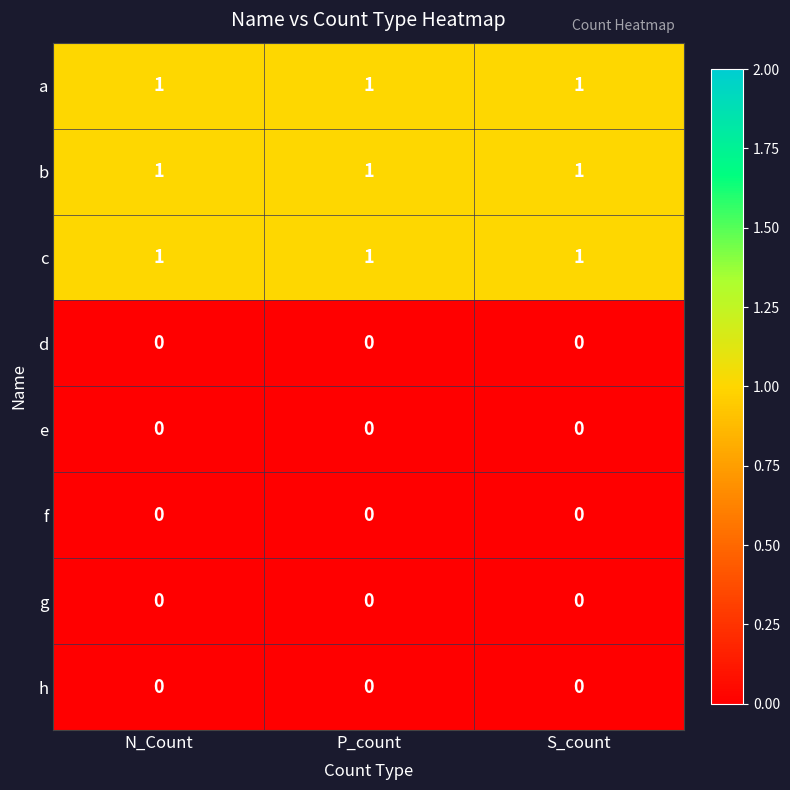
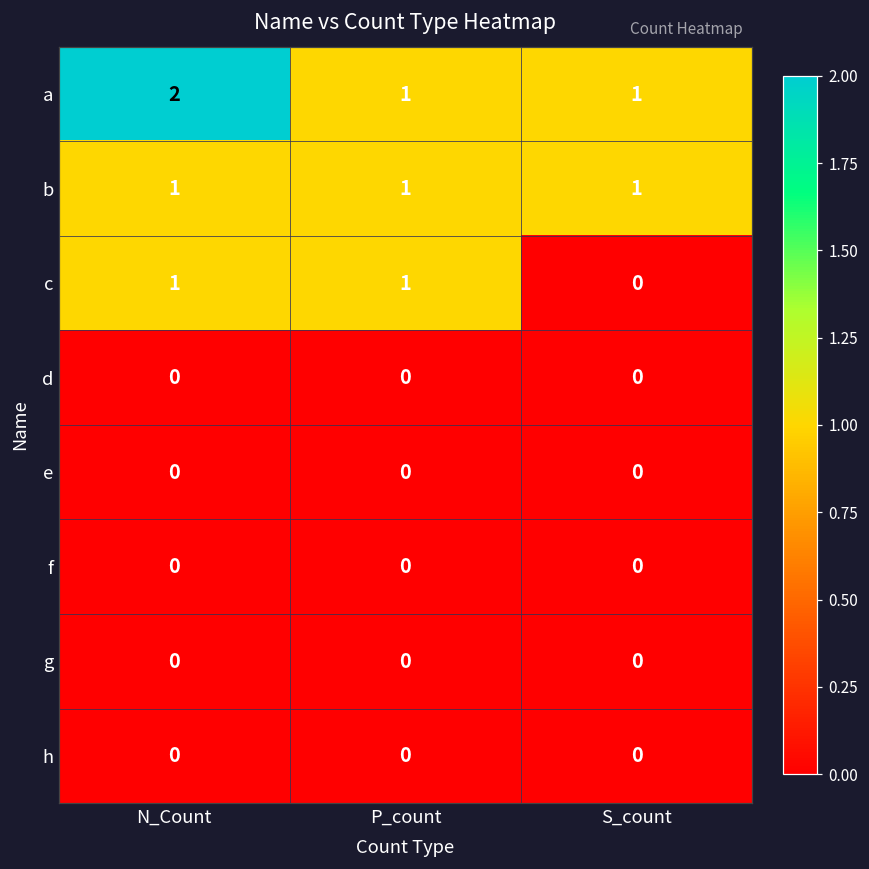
a, N_Count: 1 -> 2
c, S_count: 1 -> 0
